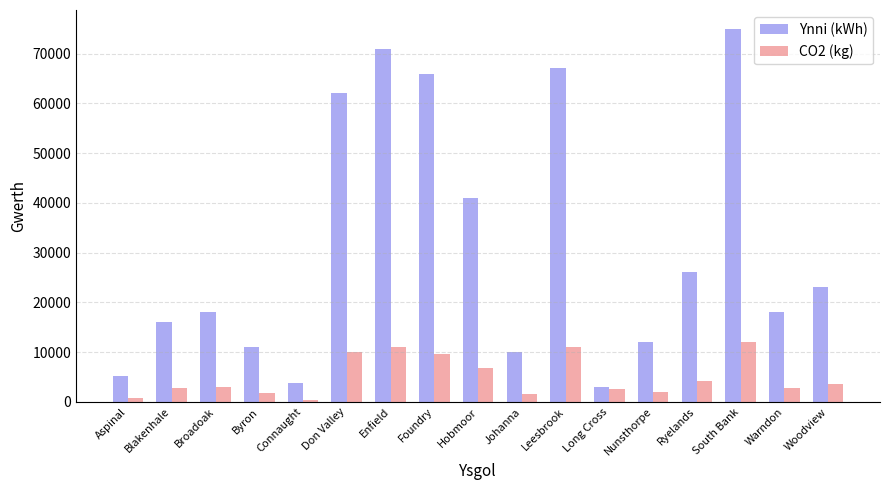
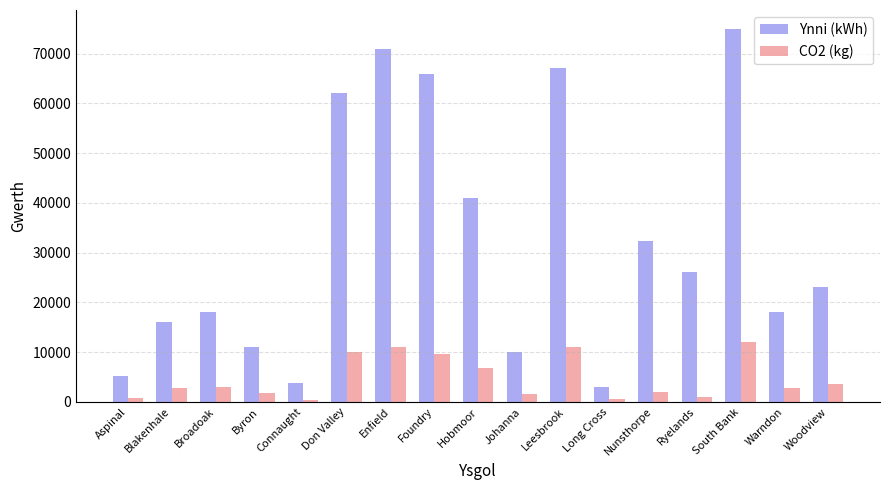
CO2 (kg), Long Cross: 3000 -> 1000
Ynni (kWh), Nunsthorpe: 12000 -> 32000
CO2 (kg), Ryelands: 4000 -> 1000
